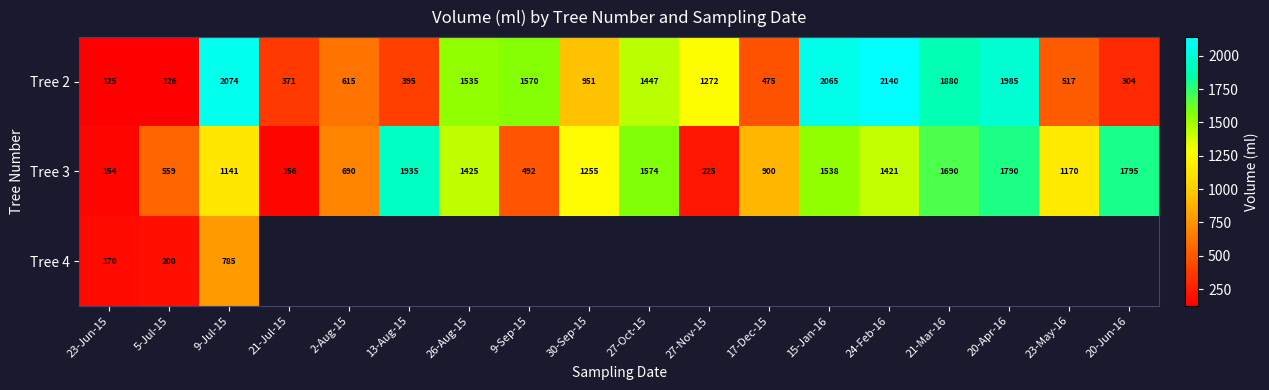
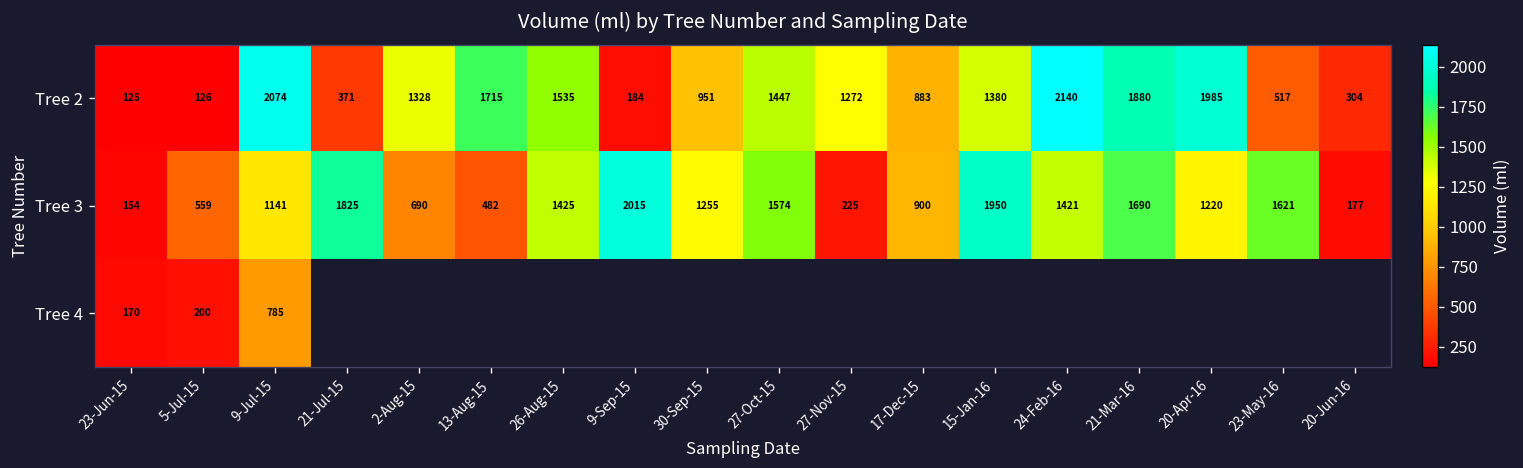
Tree 2, 2-Aug-15: 615 -> 1328
Tree 2, 13-Aug-15: 395 -> 1715
Tree 2, 9-Sep-15: 1570 -> 184
Tree 2, 17-Dec-15: 475 -> 883
Tree 2, 15-Jan-16: 2065 -> 1380
Tree 3, 21-Jul-15: 156 -> 1825
Tree 3, 13-Aug-15: 1935 -> 482
Tree 3, 9-Sep-15: 492 -> 2015
Tree 3, 15-Jan-16: 1538 -> 1950
Tree 3, 20-Apr-16: 1790 -> 1220
Tree 3, 23-May-16: 1170 -> 1621
Tree 3, 20-Jun-16: 1795 -> 177
